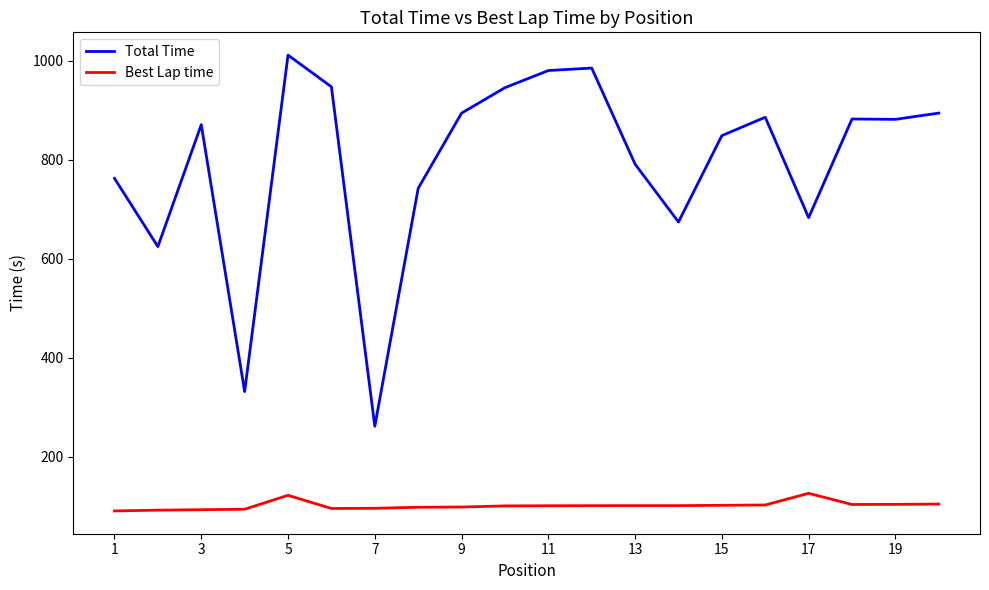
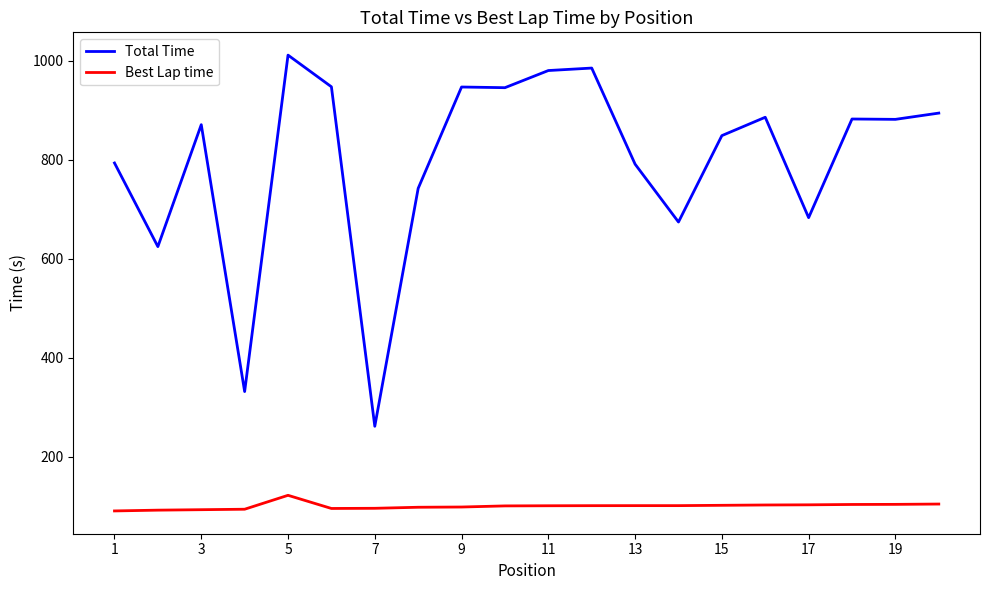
Total Time, 1: 760 -> 790
Total Time, 9: 890 -> 950
Best Lap time, 17: 130 -> 100
